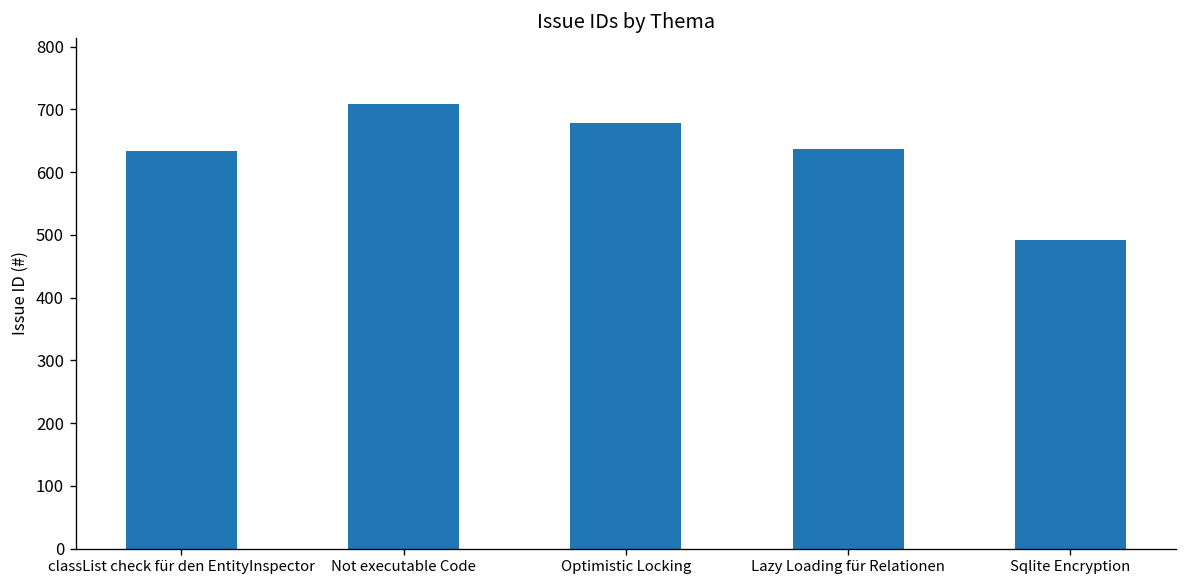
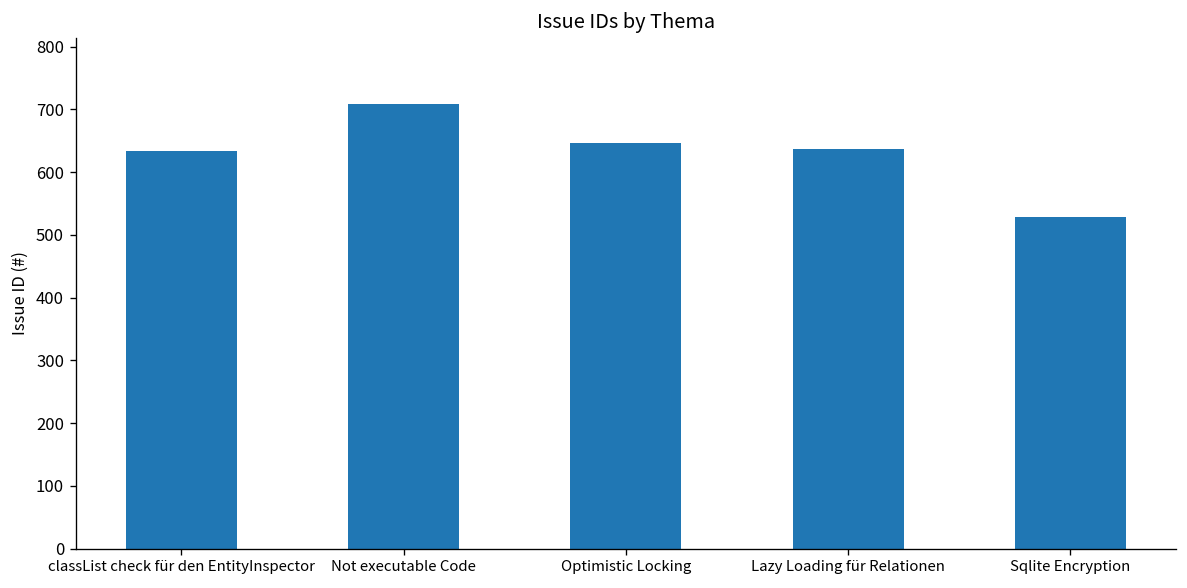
Optimistic Locking: 680 -> 650
Sqlite Encryption: 490 -> 530
